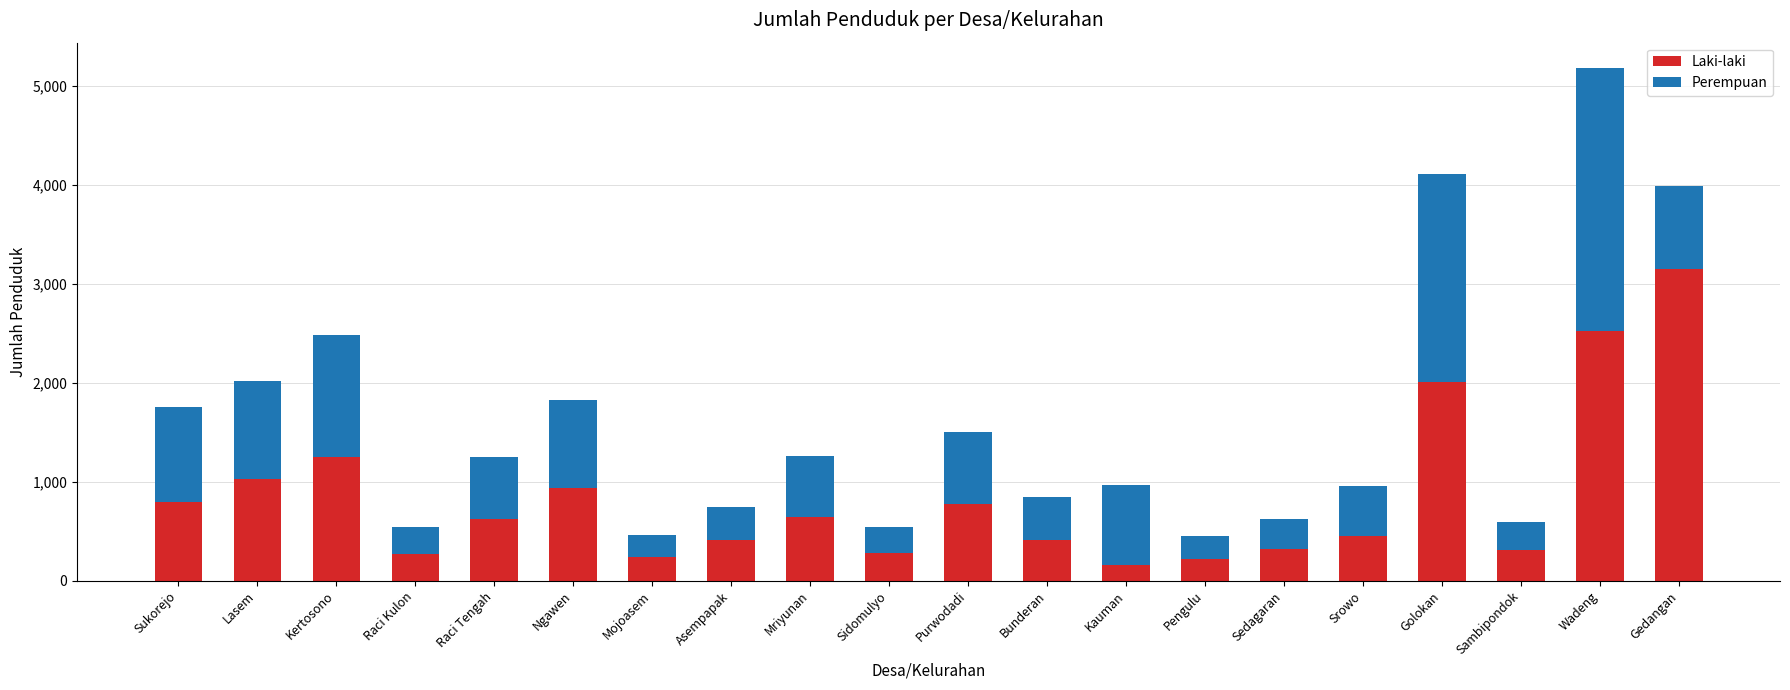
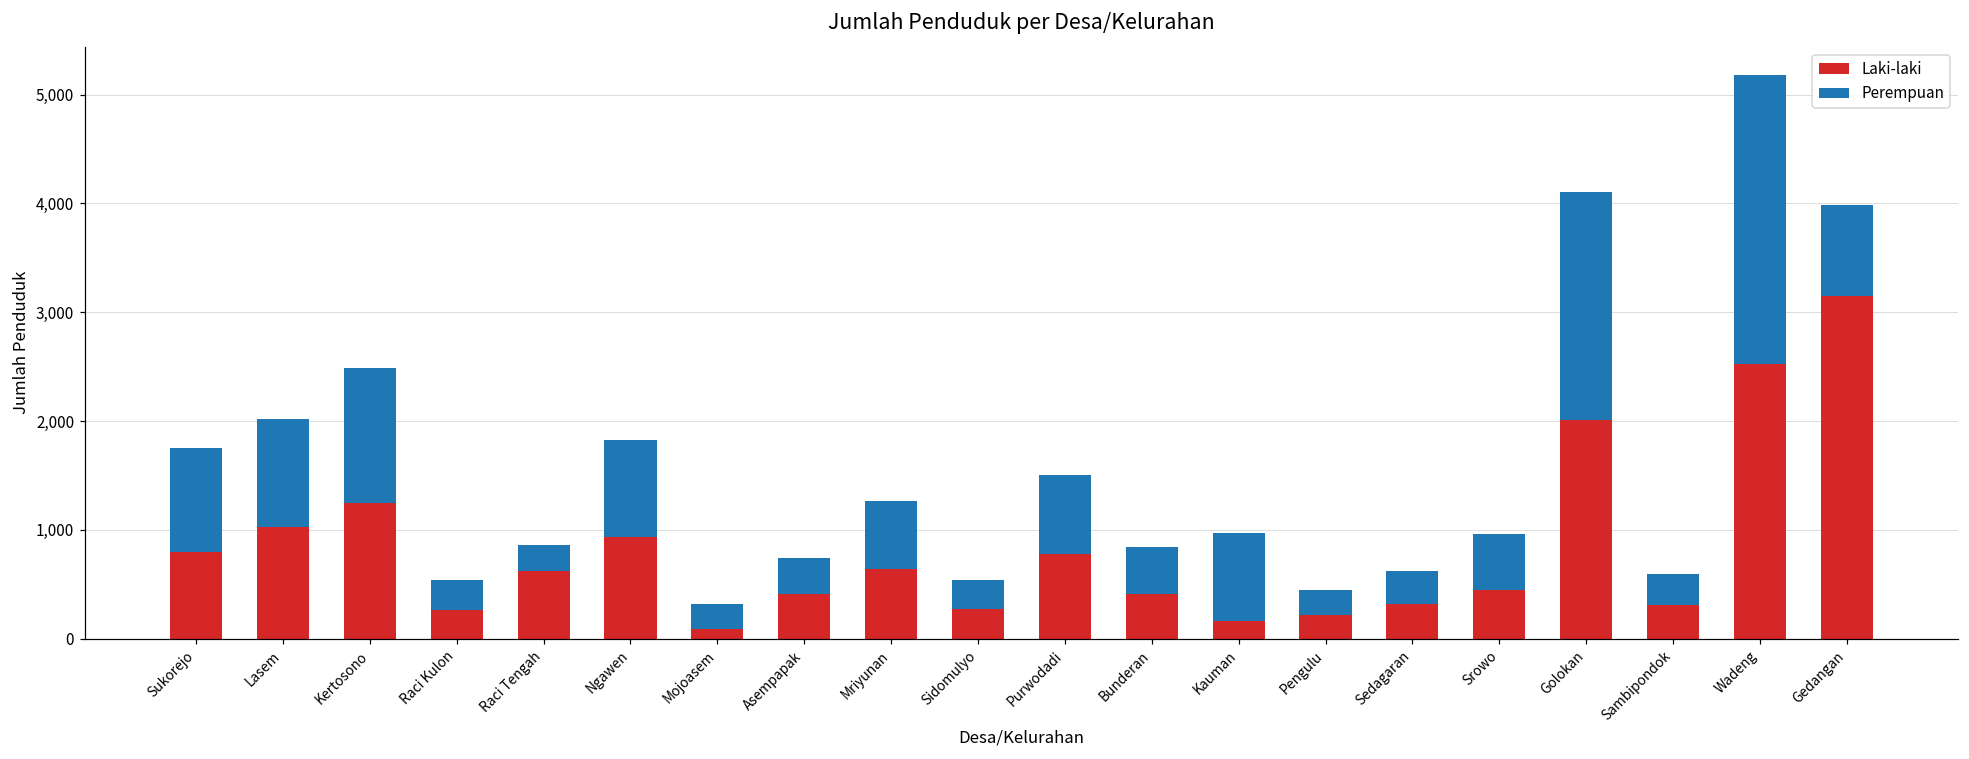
Perempuan, Raci Tengah: 600 -> 200
Laki-laki, Mojoasem: 200 -> 100
